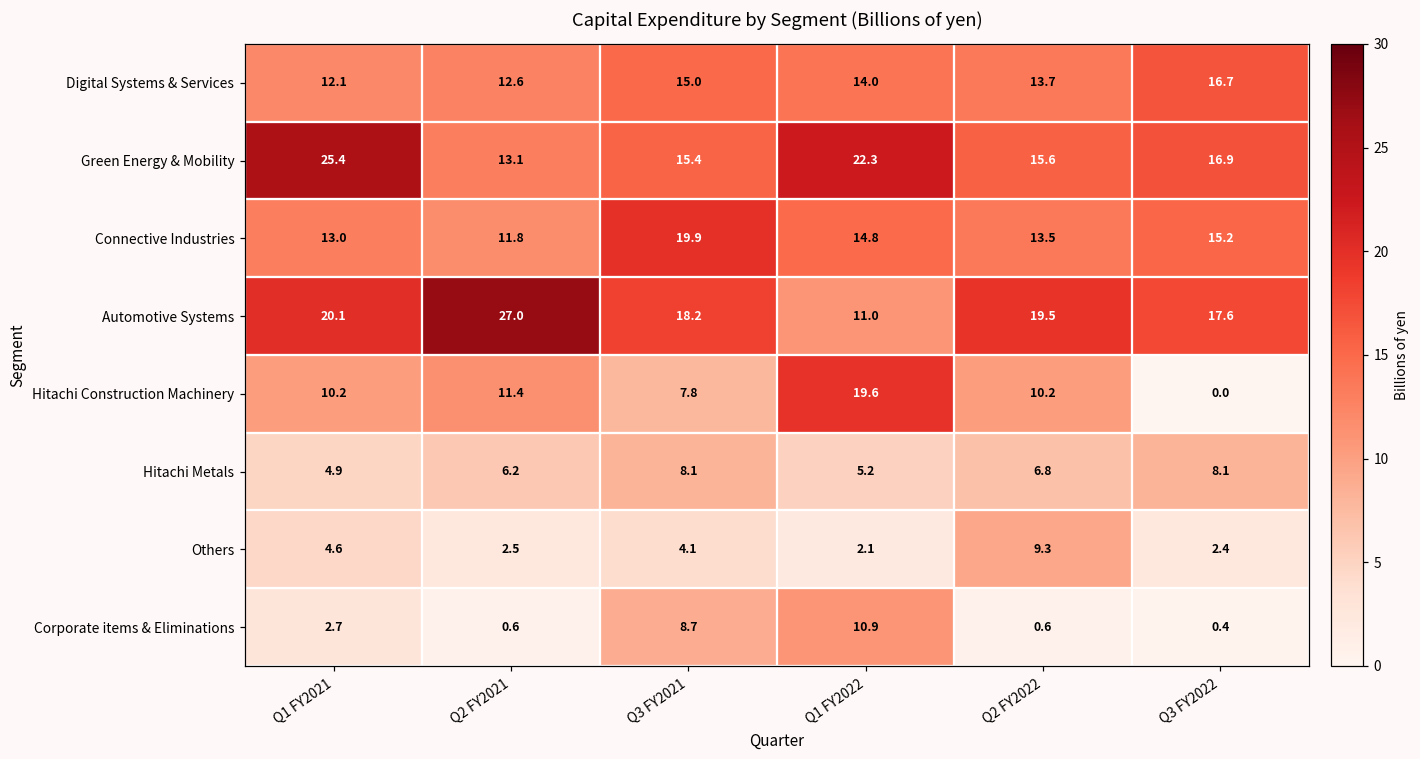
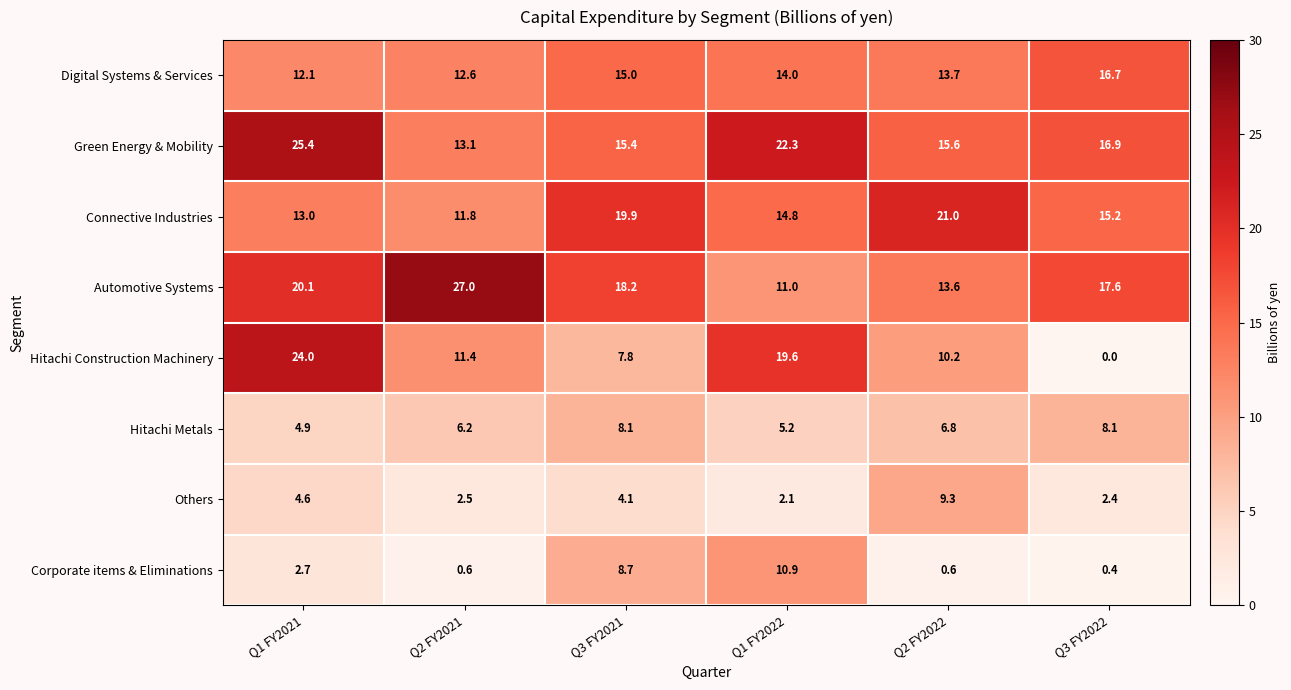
Connective Industries, Q2 FY2022: 13.5 -> 21.0
Automotive Systems, Q2 FY2022: 19.5 -> 13.6
Hitachi Construction Machinery, Q1 FY2021: 10.2 -> 24.0
